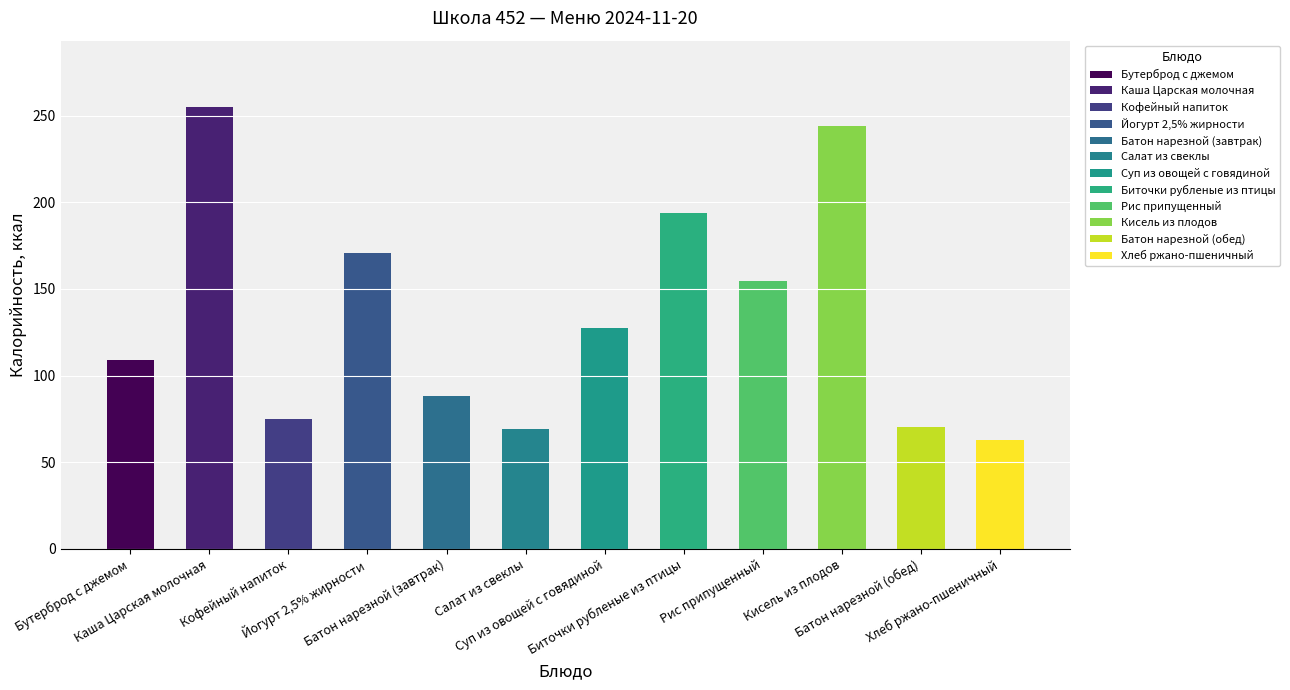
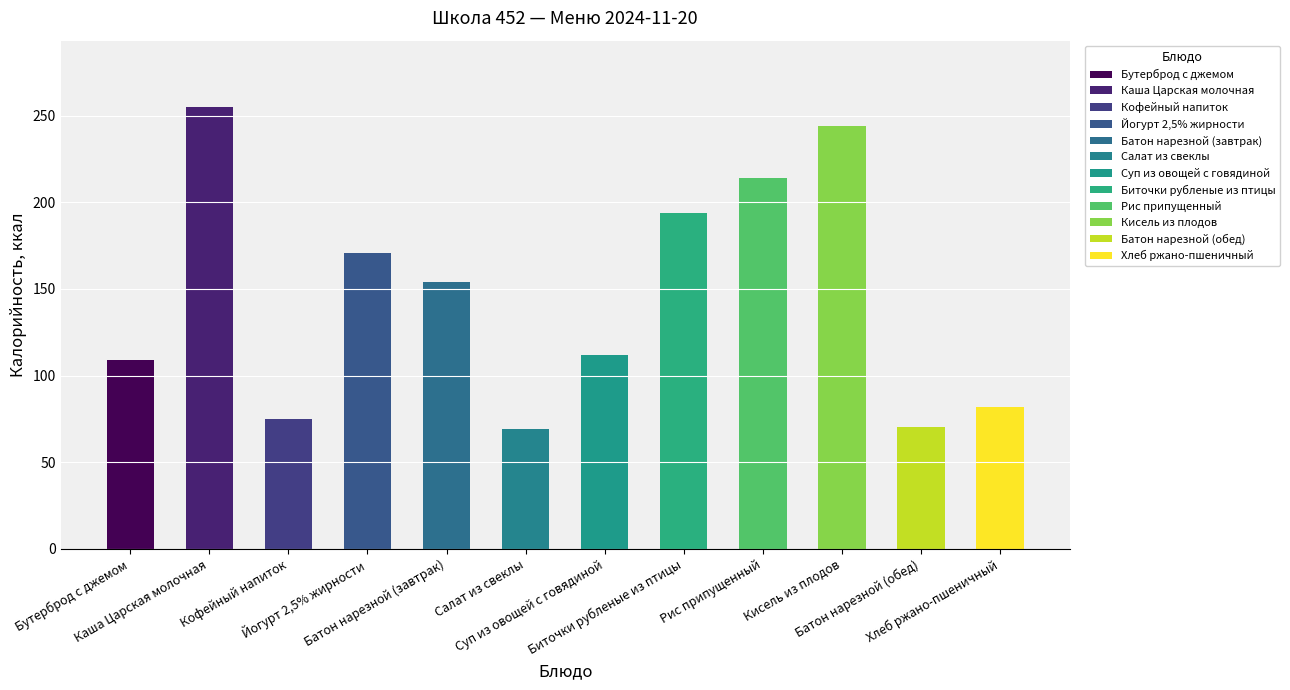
Батон нарезной (завтрак): 88 -> 154
Суп из овощей с говядиной: 127 -> 112
Рис припущенный: 154 -> 214
Хлеб ржано-пшеничный: 63 -> 82
